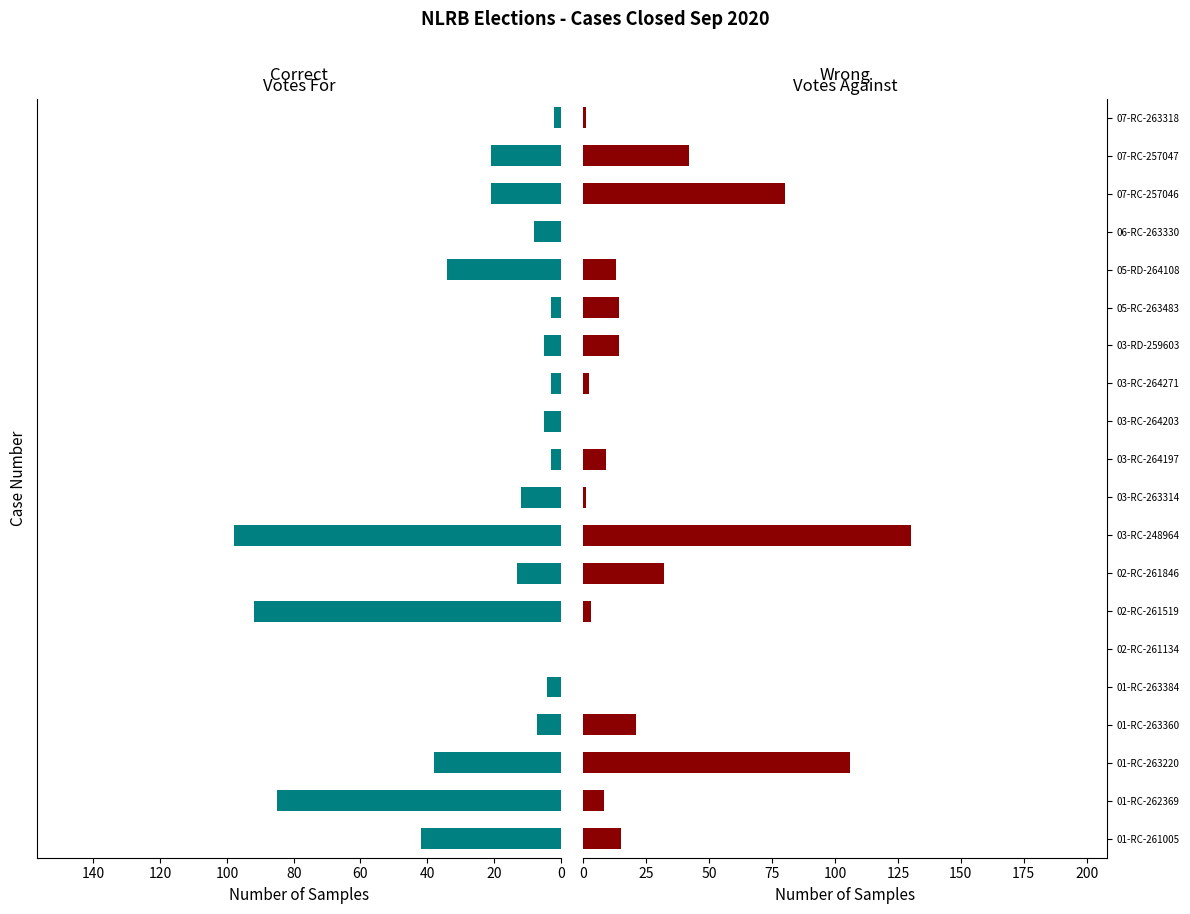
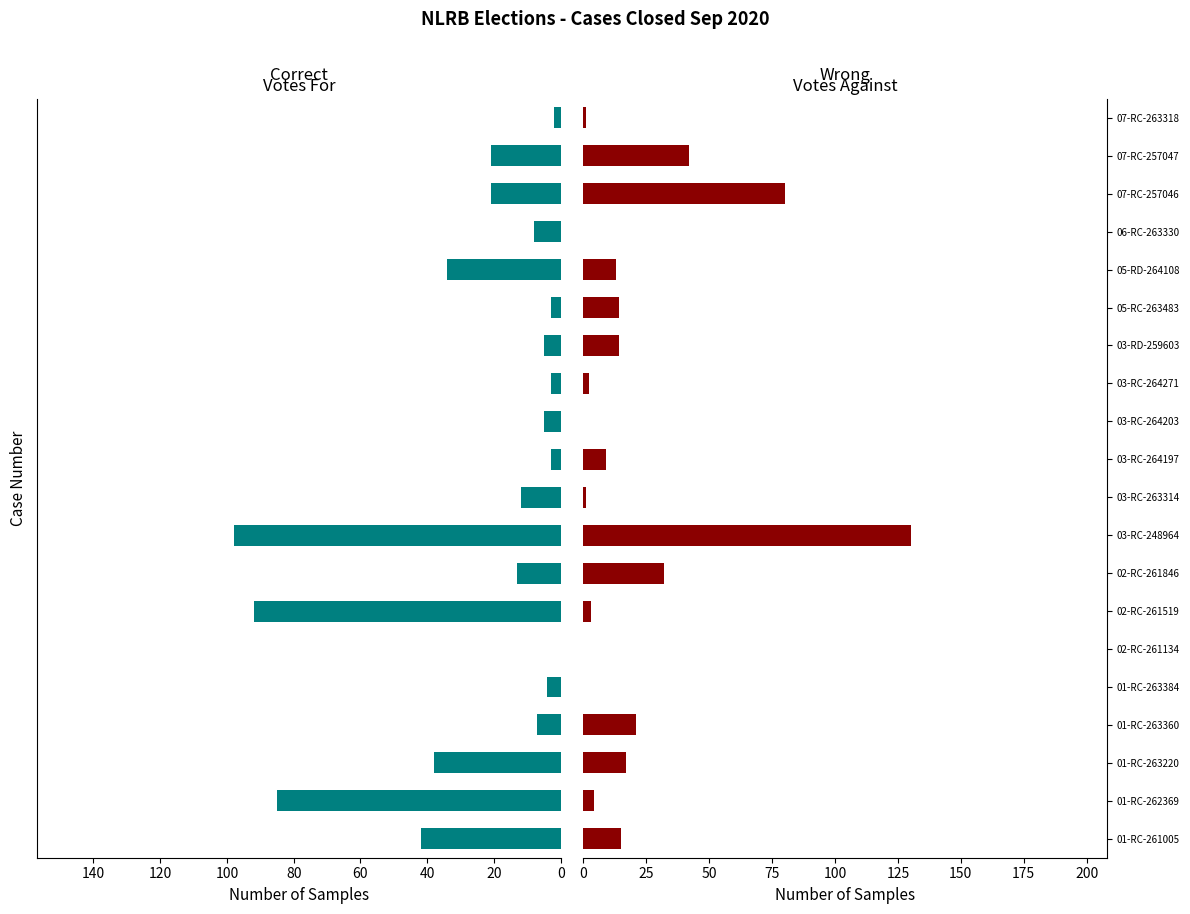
Votes Against, 01-RC-263220: 106 -> 17
Votes Against, 01-RC-262369: 8 -> 4
